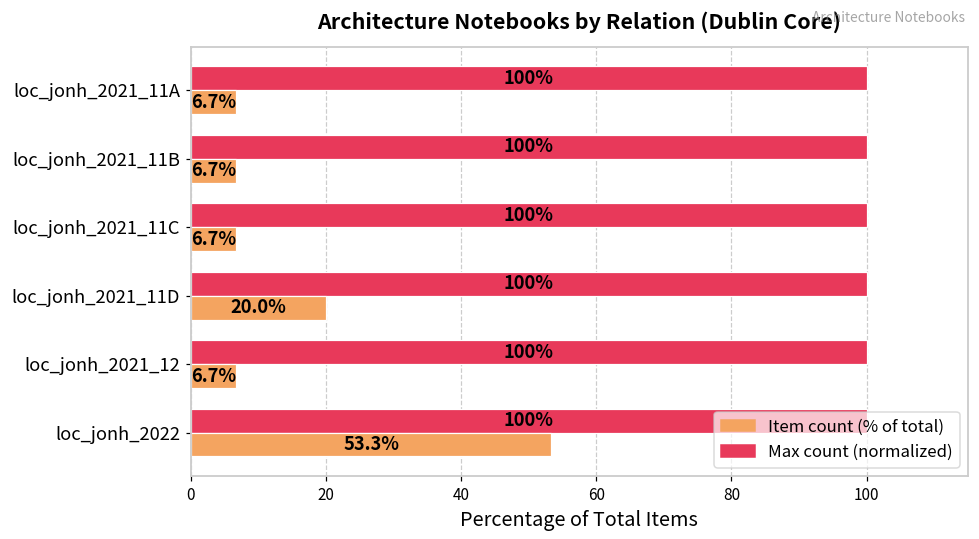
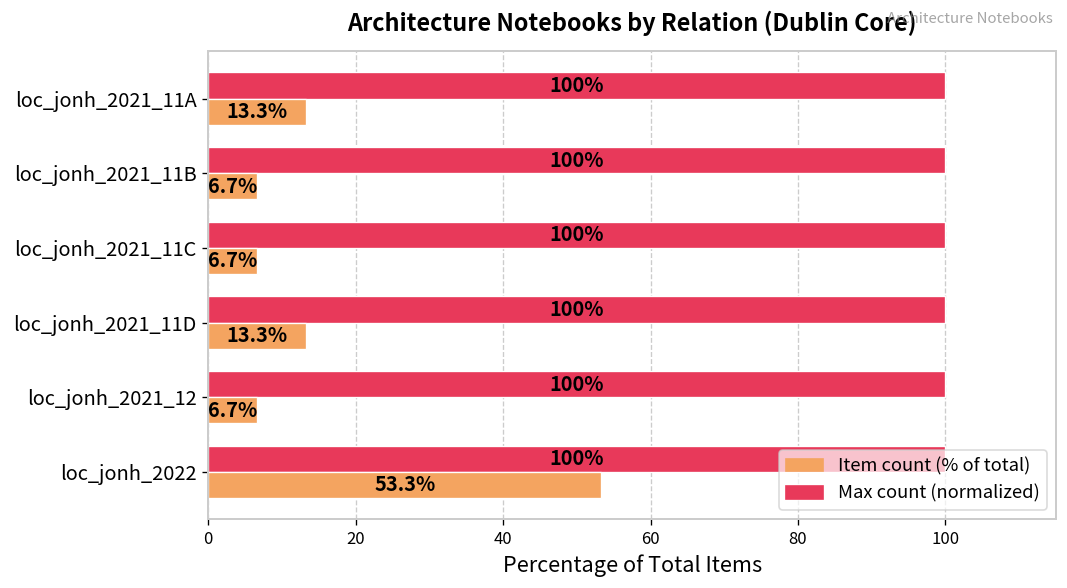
Item count (% of total), loc_jonh_2021_11A: 6.7% -> 13.3%
Item count (% of total), loc_jonh_2021_11D: 20.0% -> 13.3%
